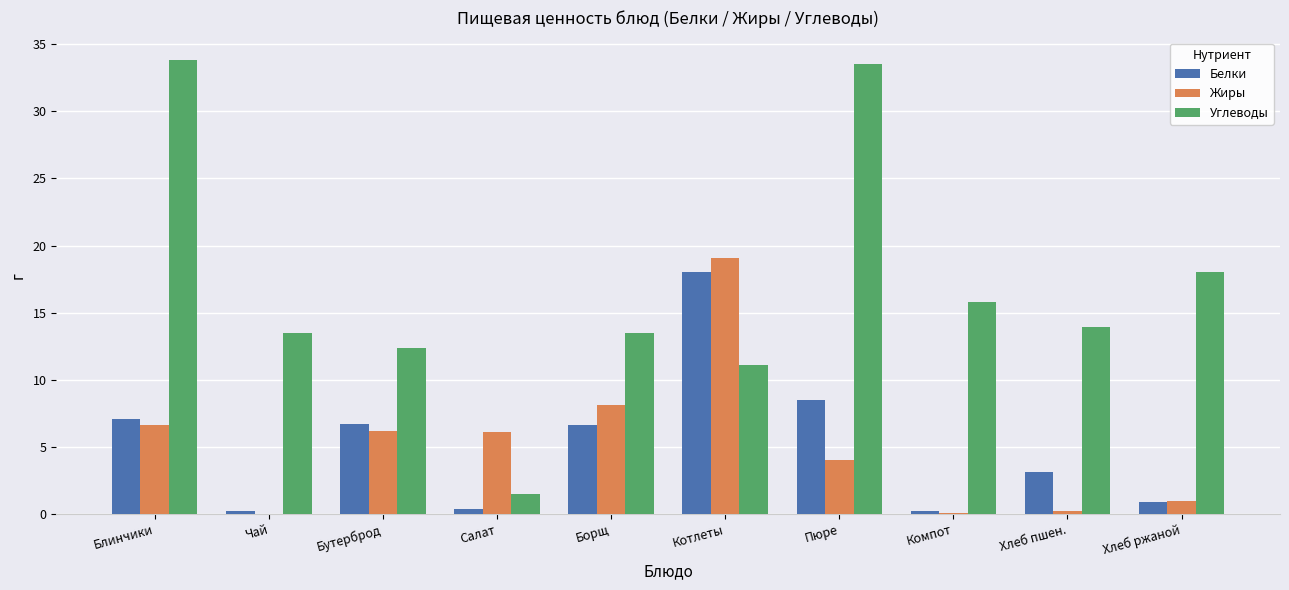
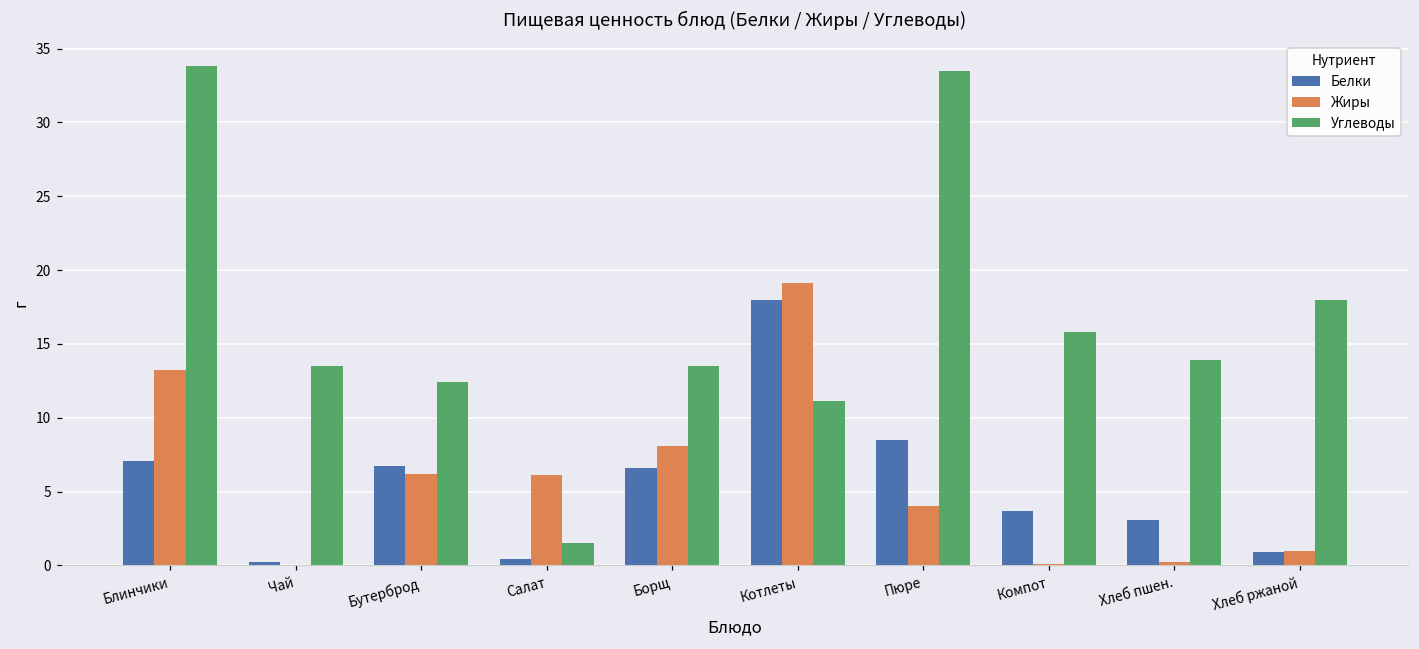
Жиры, Блинчики: 6.6 -> 13.2
Белки, Компот: 0.2 -> 3.7
